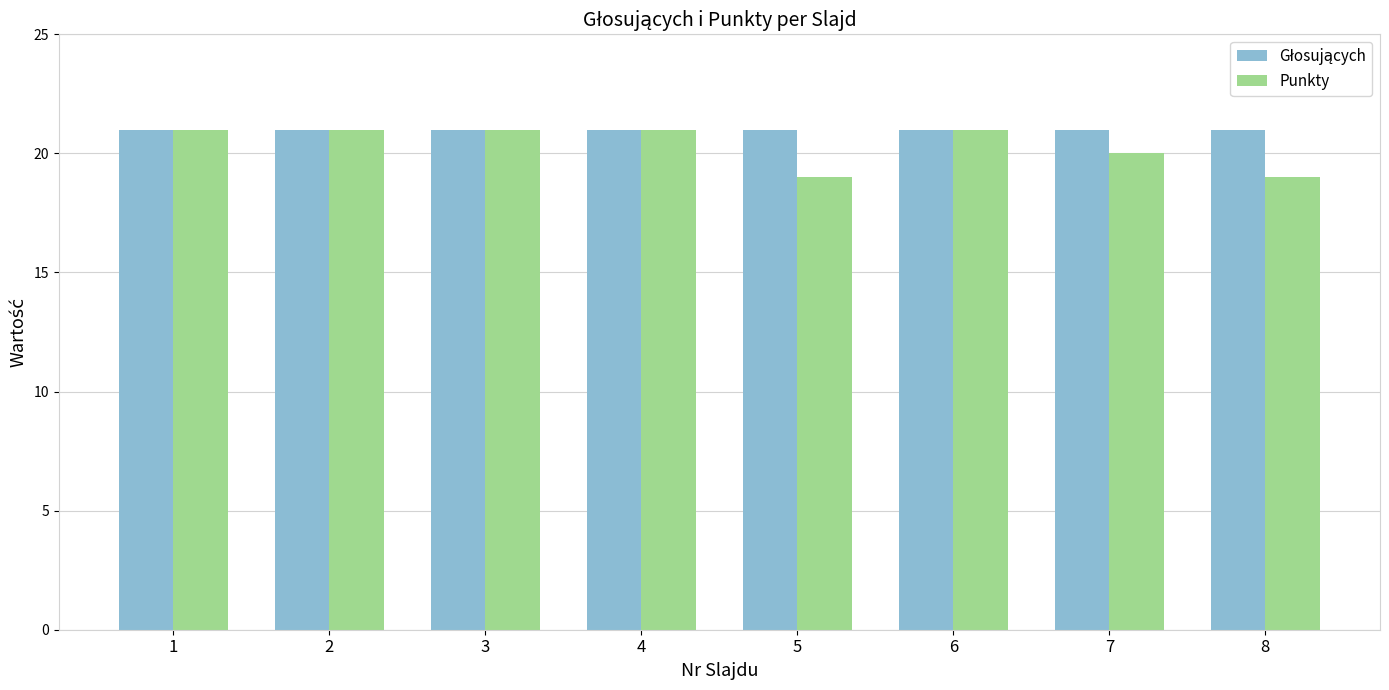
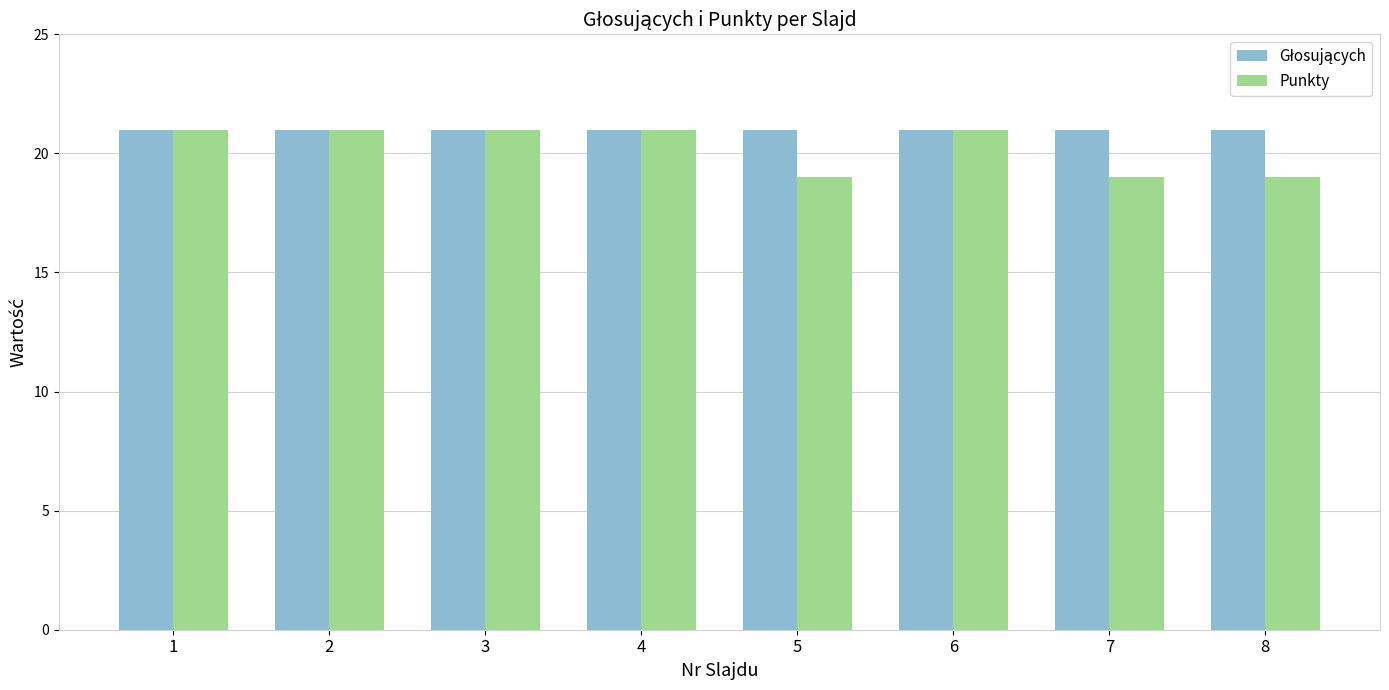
Punkty, 7: 20 -> 19
